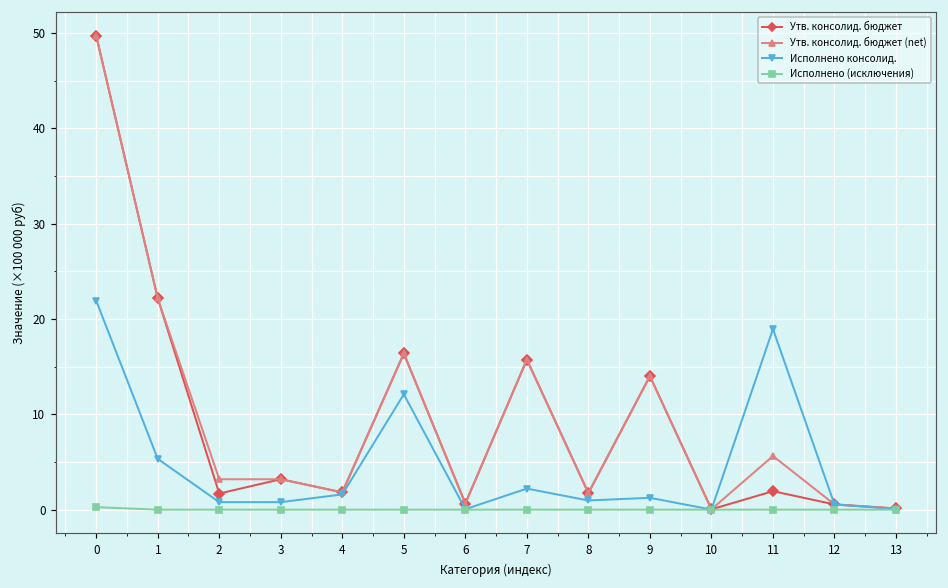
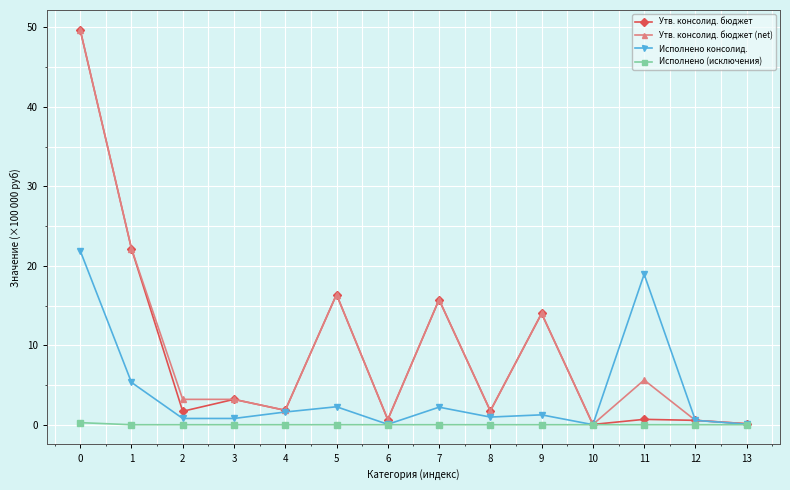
Исполнено консолид., 5: 12 -> 2
Утв. консолид. бюджет, 11: 2 -> 1
